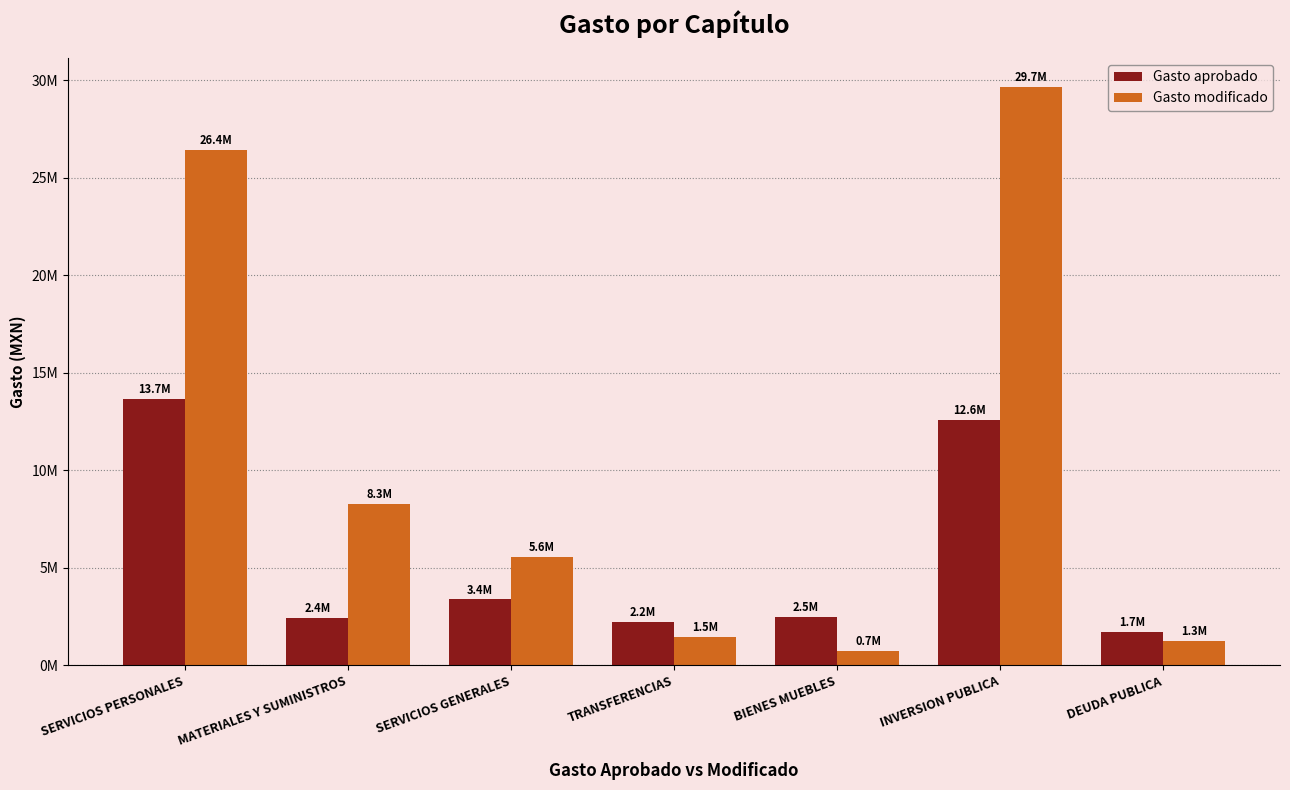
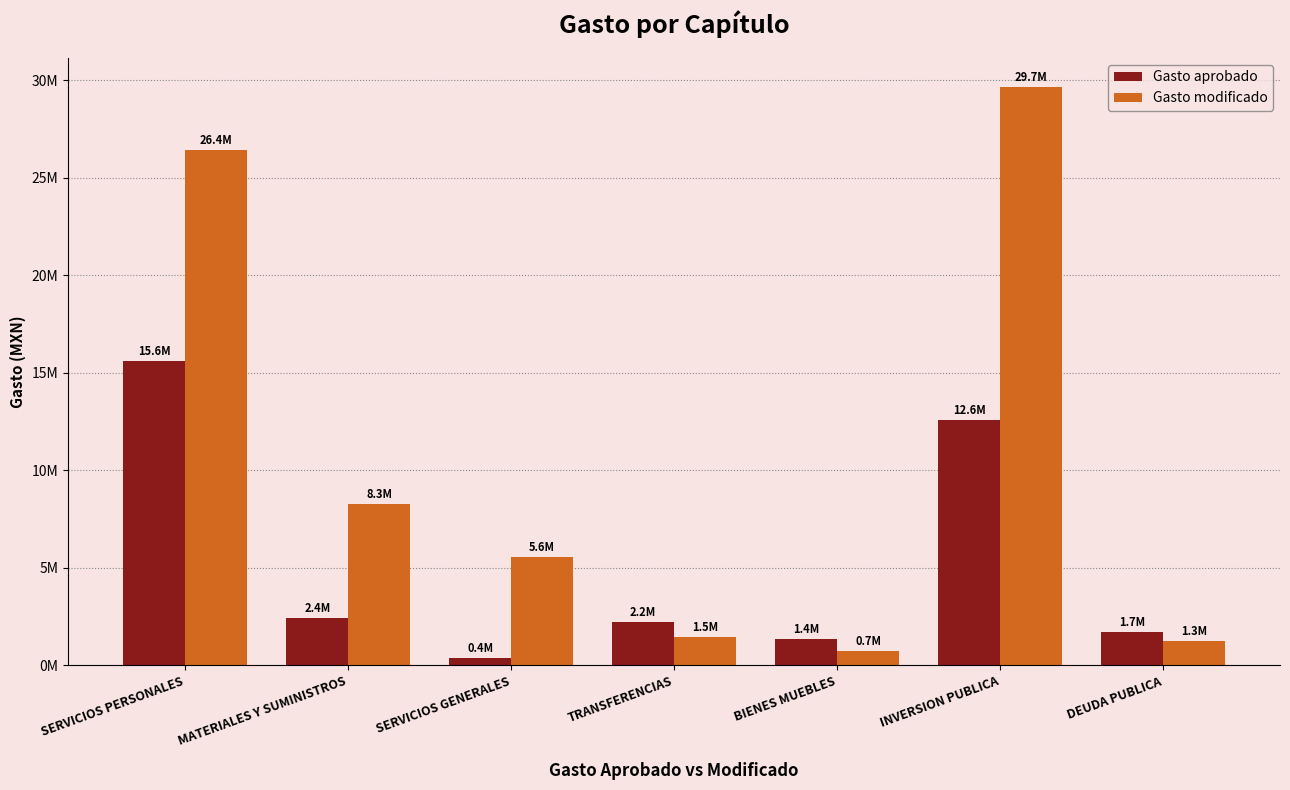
Gasto aprobado, SERVICIOS PERSONALES: 13.7M -> 15.6M
Gasto aprobado, SERVICIOS GENERALES: 3.4M -> 0.4M
Gasto aprobado, BIENES MUEBLES: 2.5M -> 1.4M
